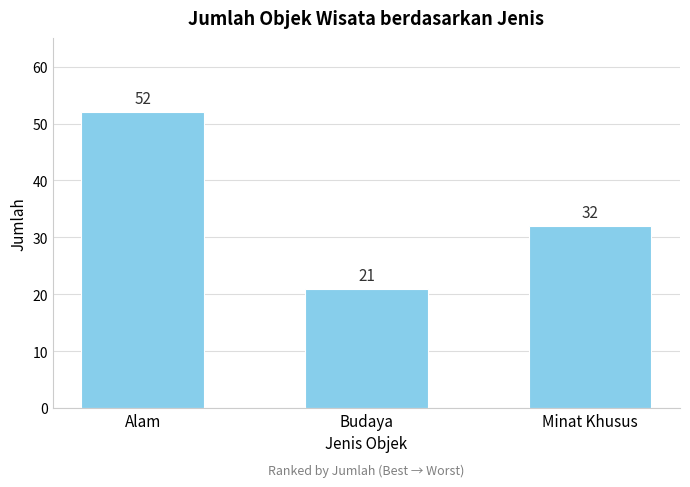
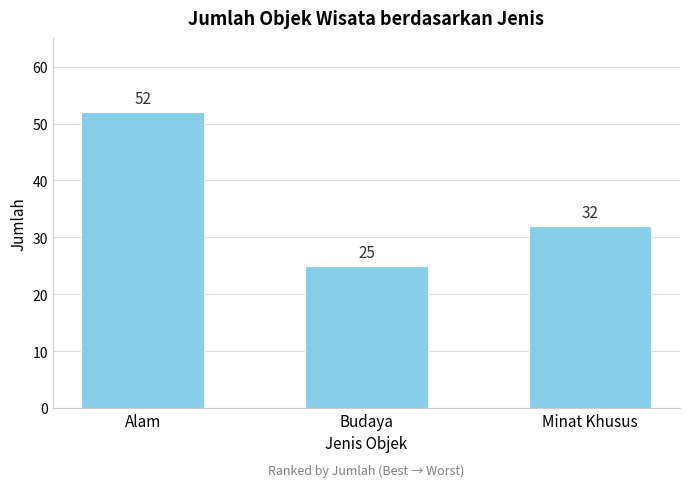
Budaya: 21 -> 25
